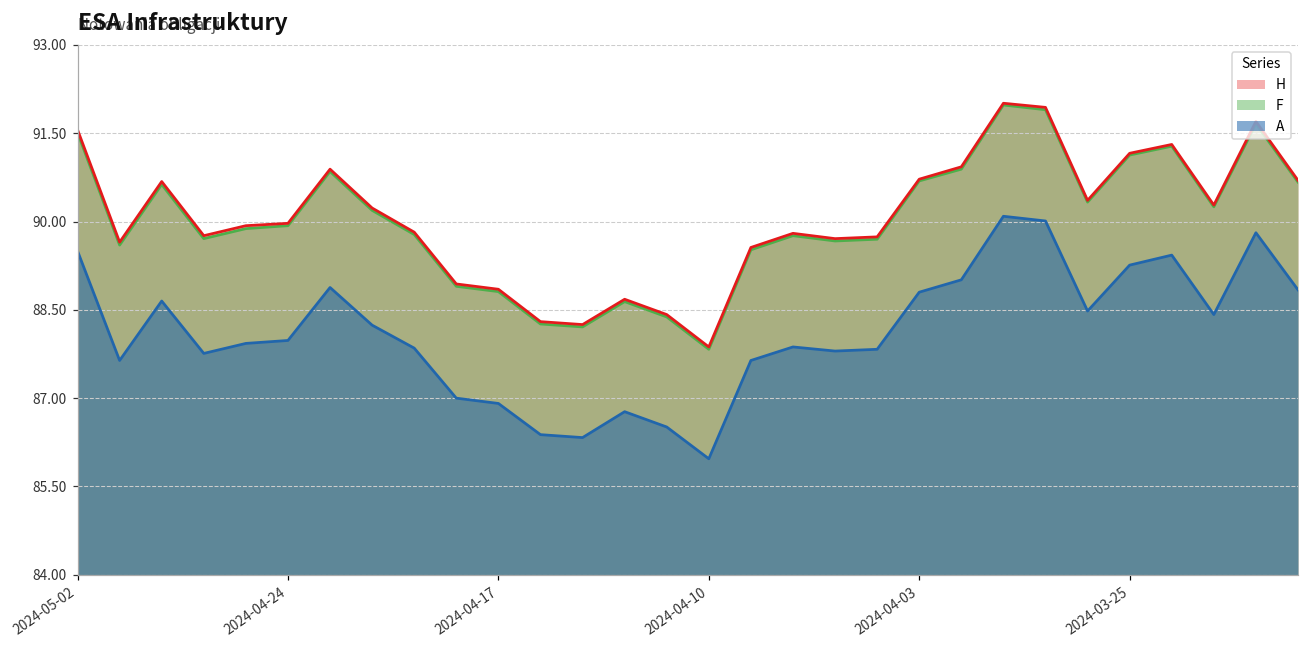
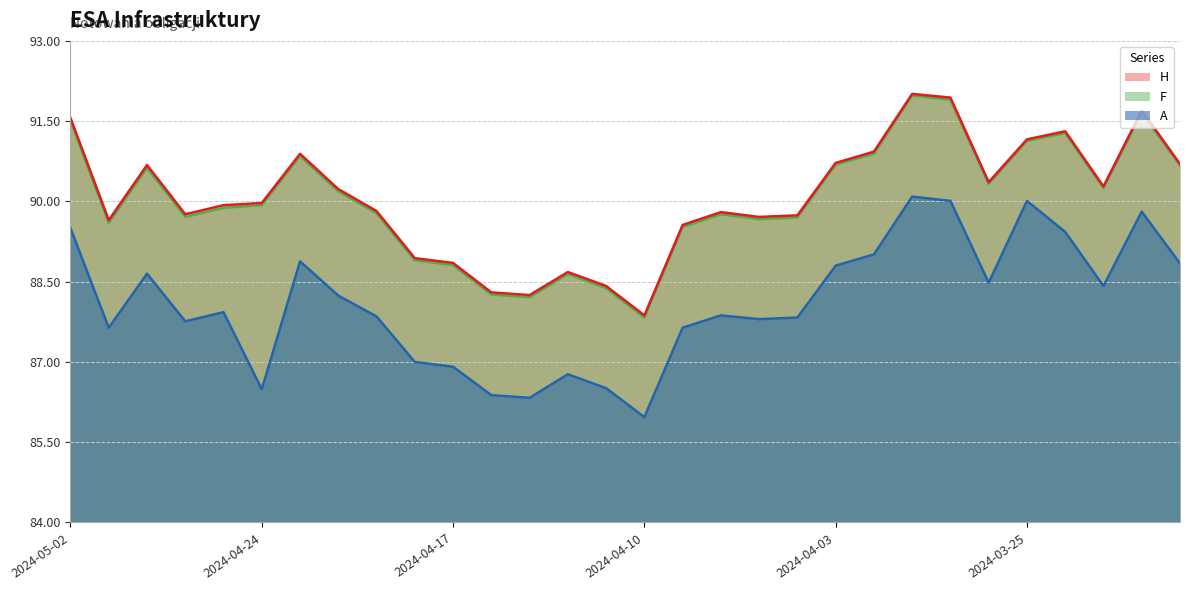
A, 2024-04-24: 88.0 -> 86.5
A, 2024-03-25: 89.3 -> 90.0
